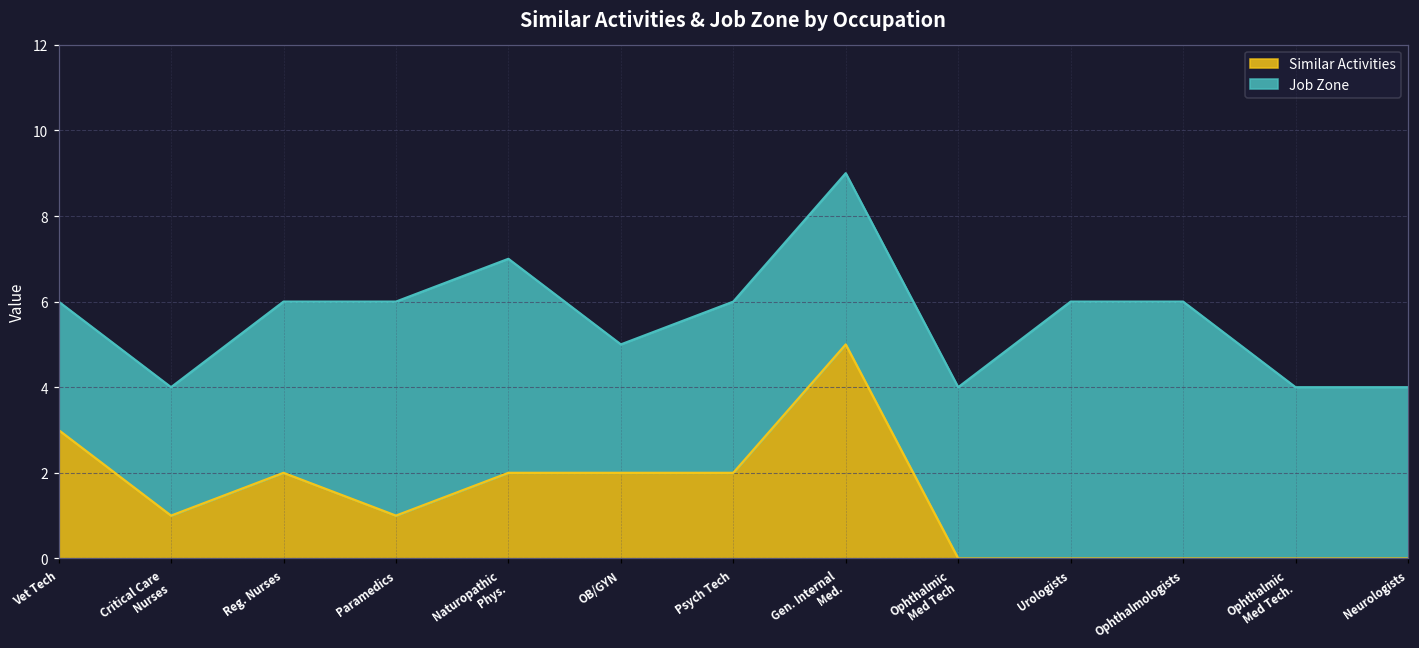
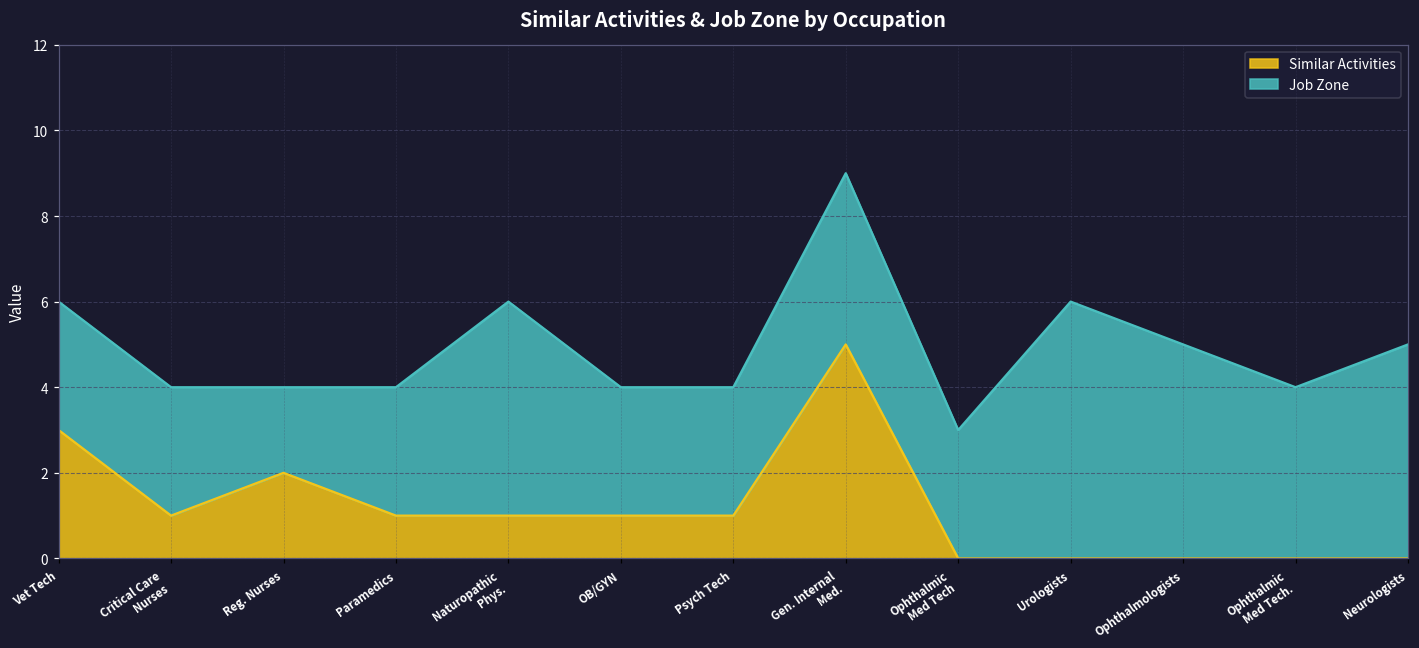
Job Zone, Reg. Nurses: 4 -> 2
Job Zone, Paramedics: 5 -> 3
Similar Activities, Naturopathic Phys.: 2 -> 1
Similar Activities, OB/GYN: 2 -> 1
Similar Activities, Psych Tech: 2 -> 1
Job Zone, Psych Tech: 4 -> 3
Job Zone, Ophthalmic Med Tech: 4 -> 3
Job Zone, Ophthalmologists: 6 -> 5
Job Zone, Neurologists: 4 -> 5
